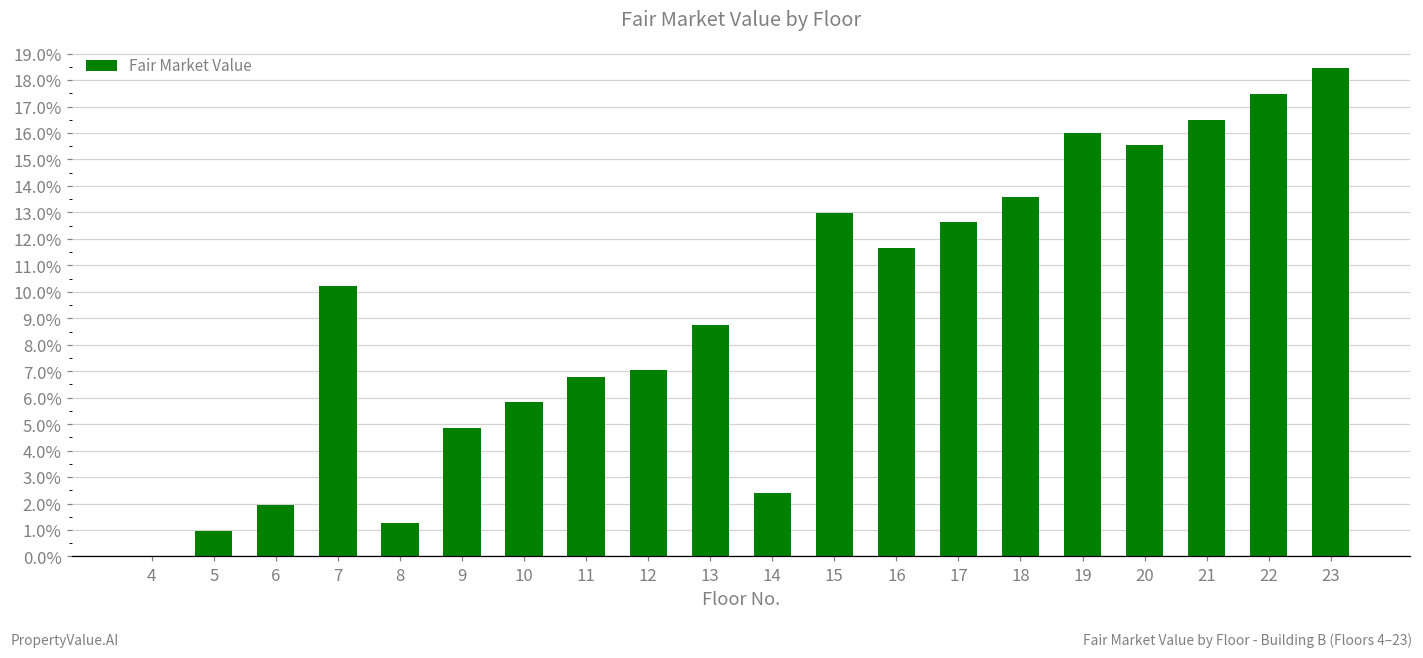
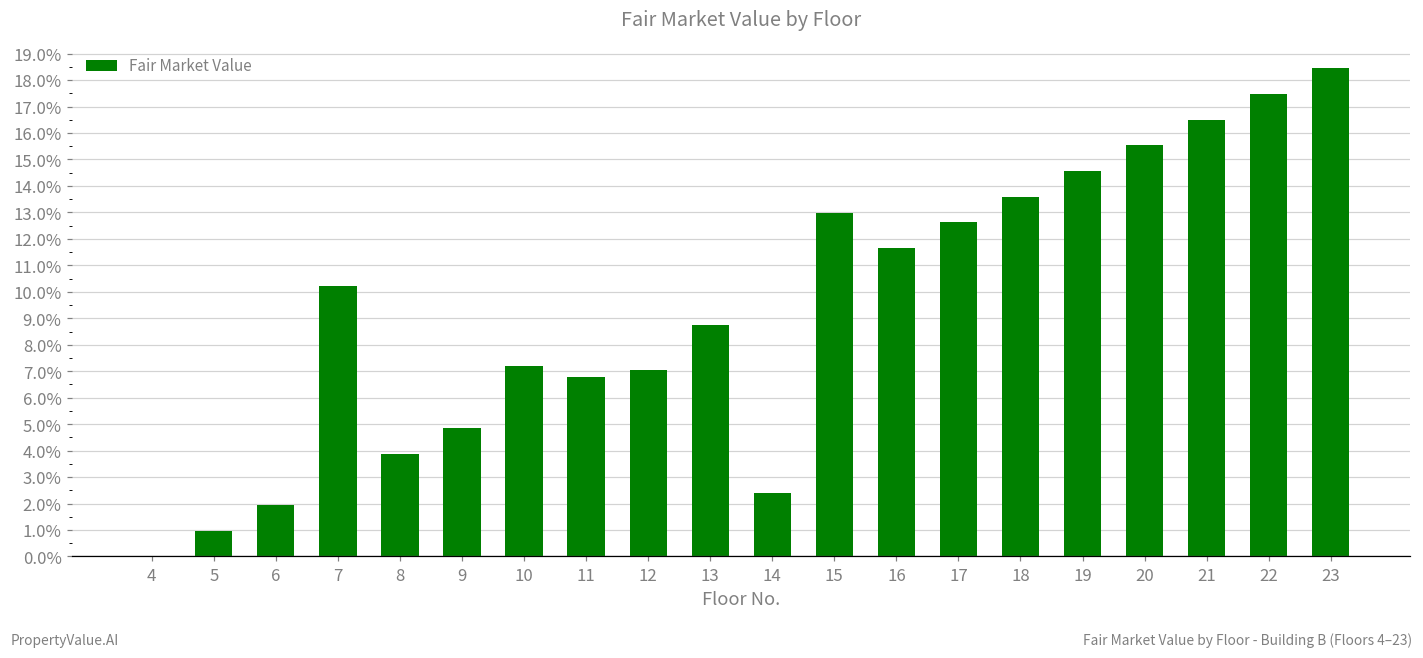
8: 1.3% -> 3.9%
10: 5.8% -> 7.2%
19: 16.0% -> 14.6%
